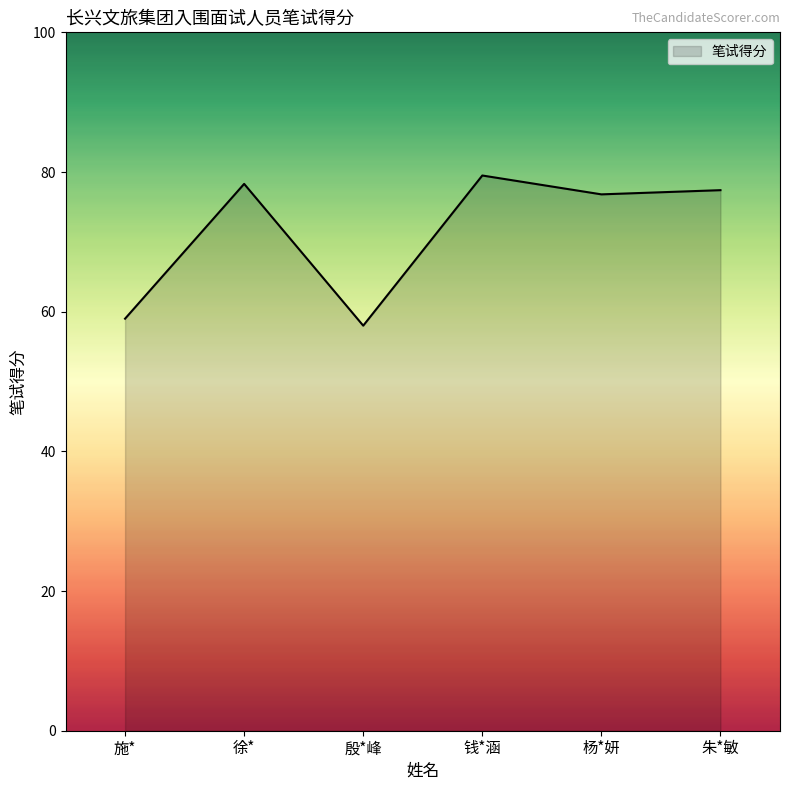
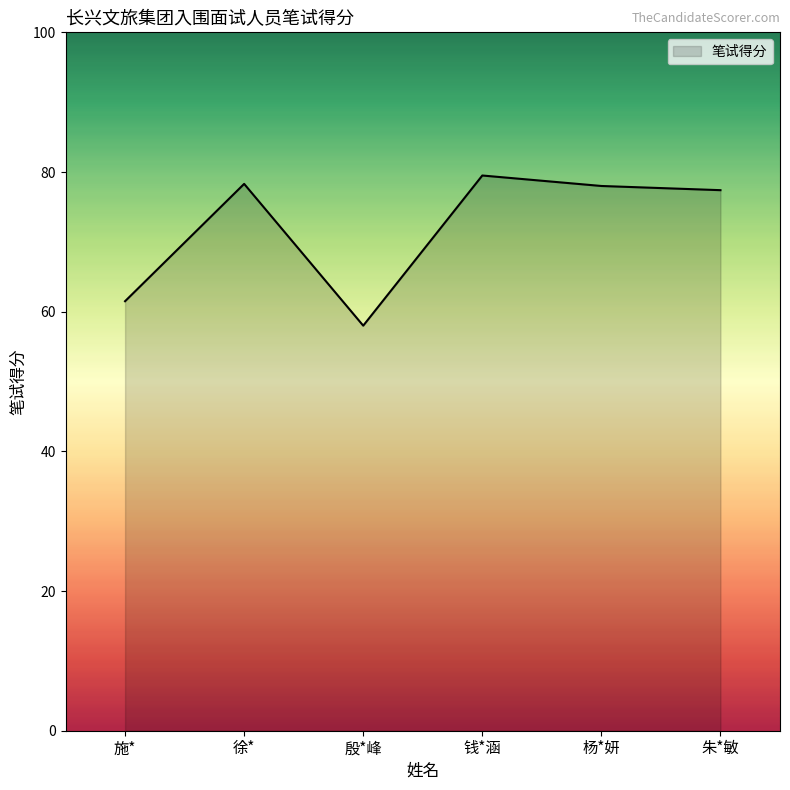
施*: 59 -> 62
杨*妍: 77 -> 78
